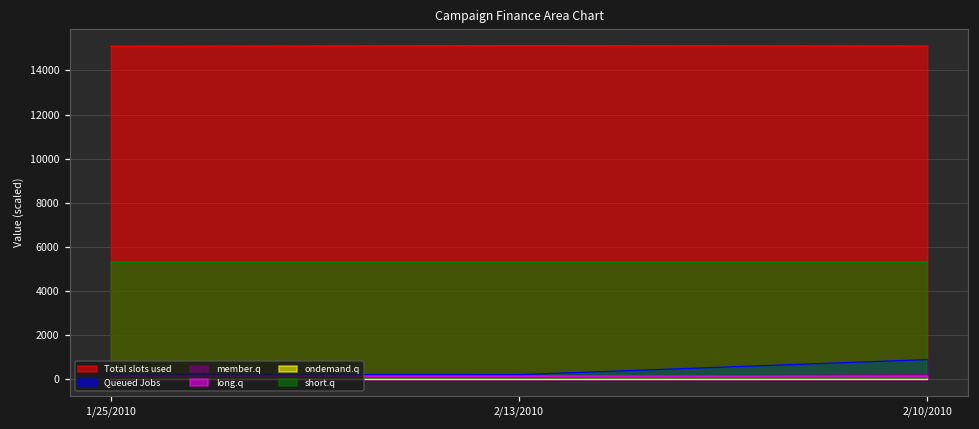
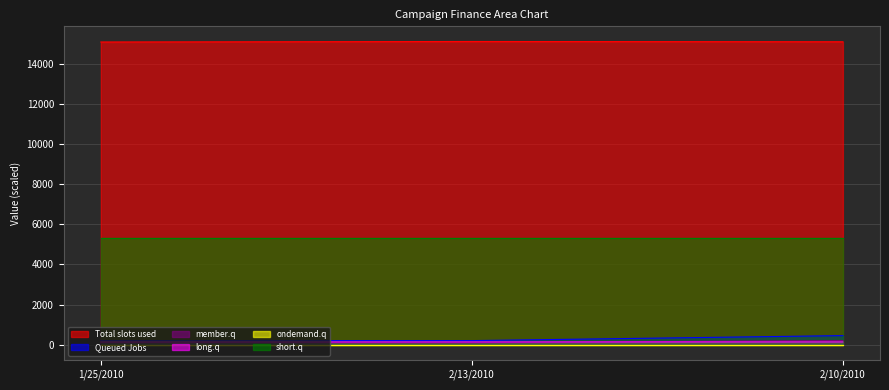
Queued Jobs, 2/10/2010: 900 -> 500
